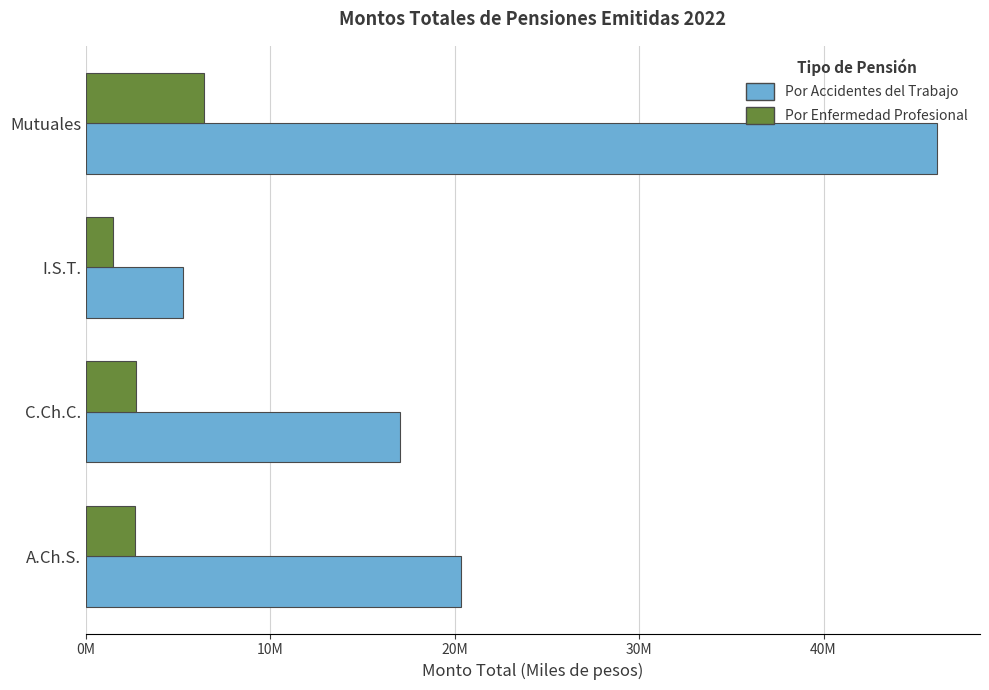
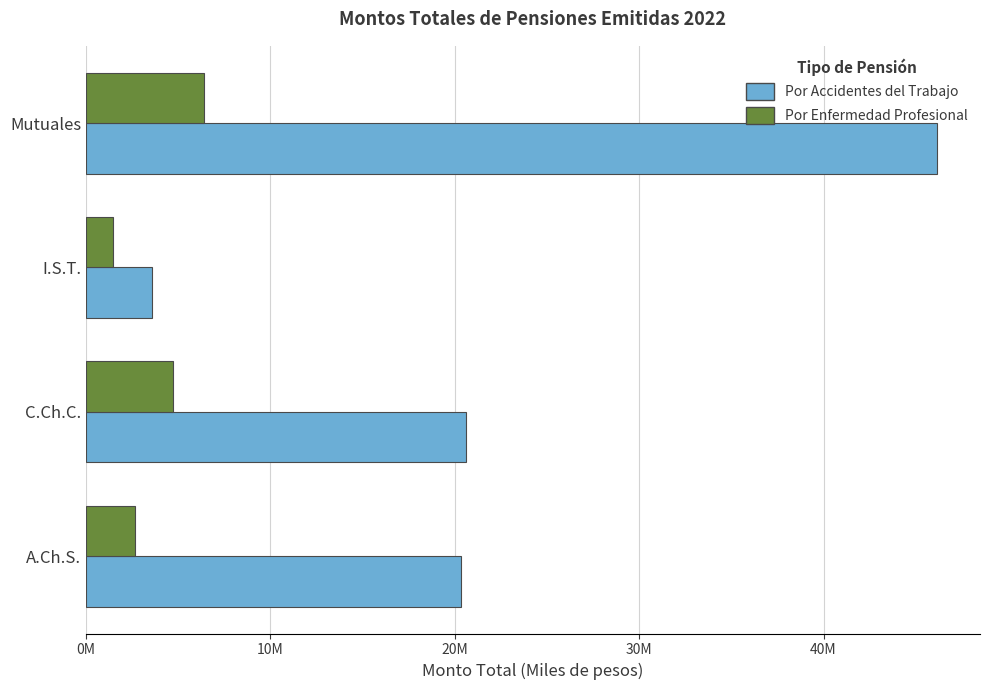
Por Accidentes del Trabajo, I.S.T.: 5300000 -> 3600000
Por Enfermedad Profesional, C.Ch.C.: 2700000 -> 4700000
Por Accidentes del Trabajo, C.Ch.C.: 17000000 -> 20600000
